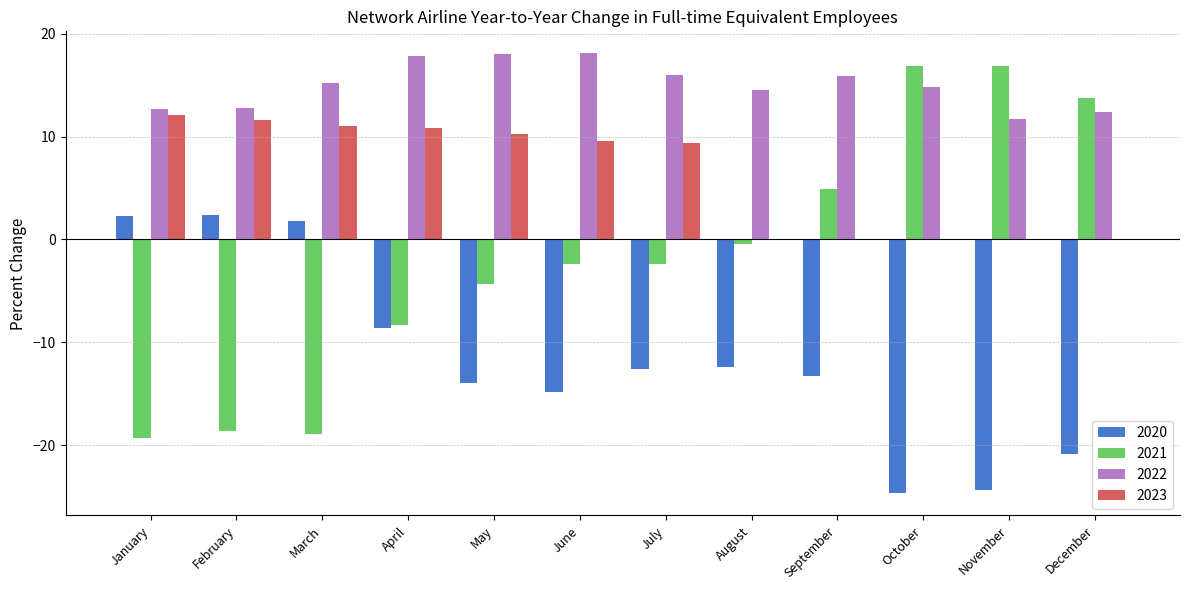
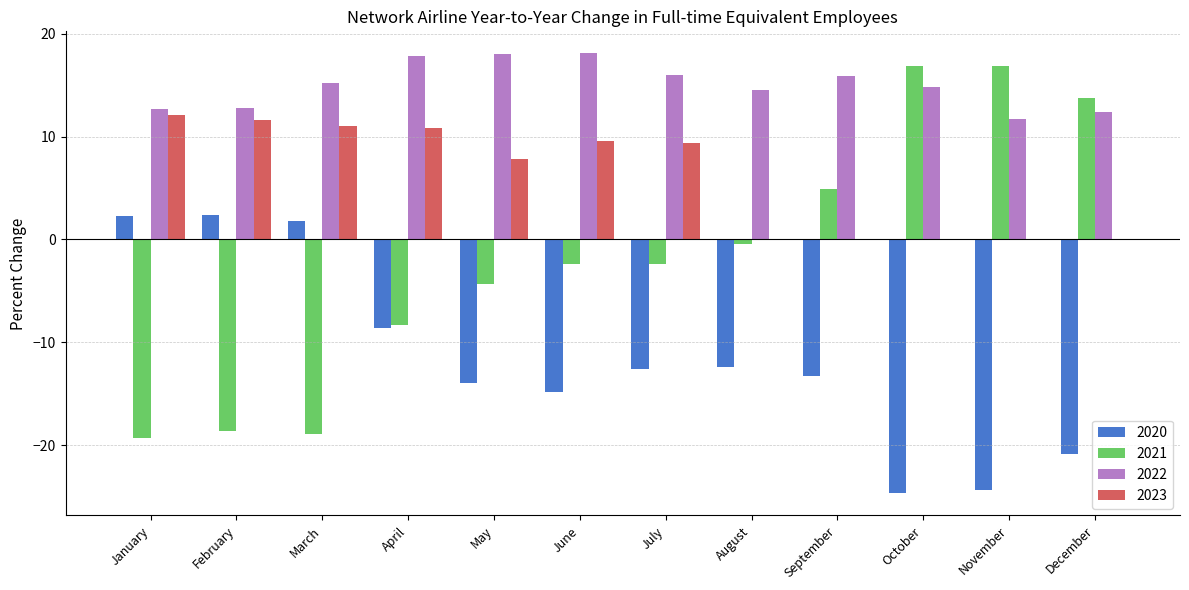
2023, May: 10.3 -> 7.8
